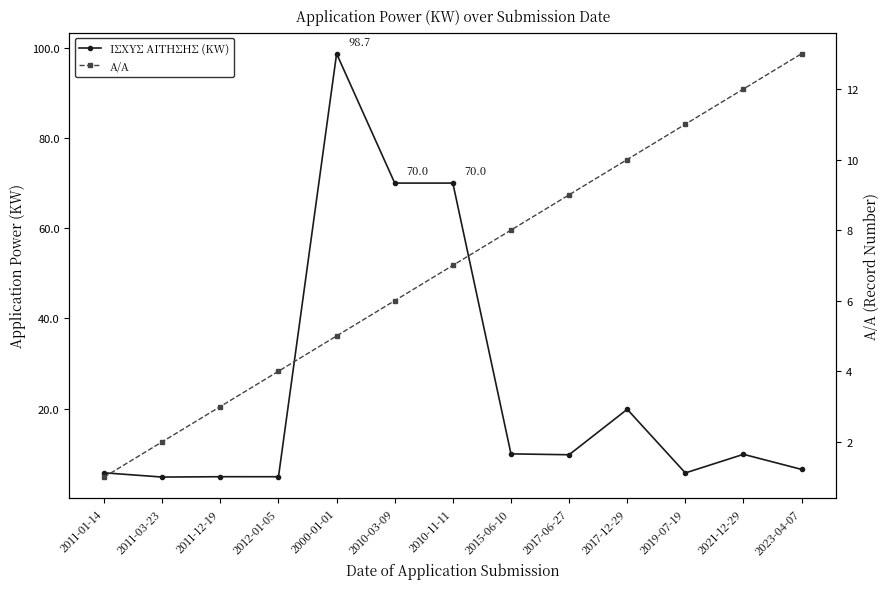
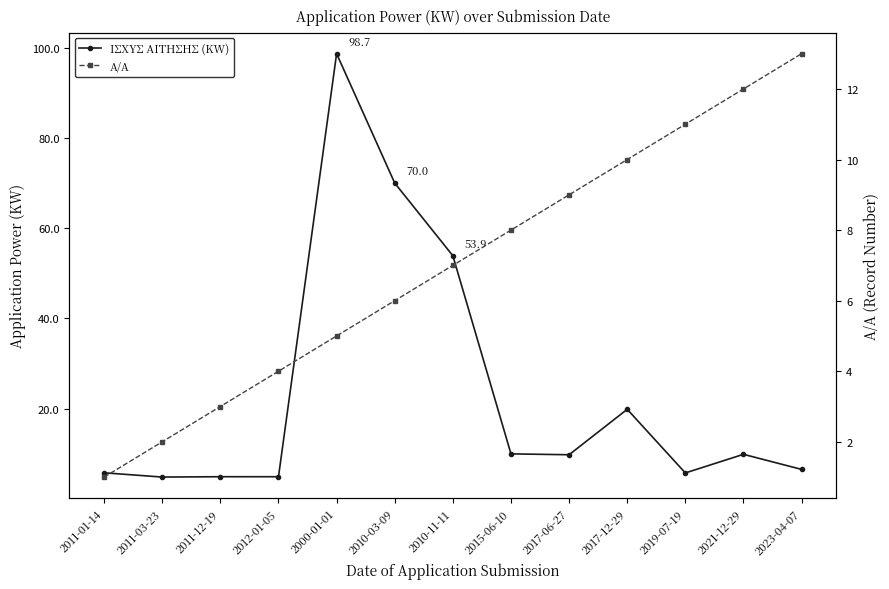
ΙΣΧΥΣ ΑΙΤΗΣΗΣ (KW), 2010-11-11: 70.0 -> 53.9
